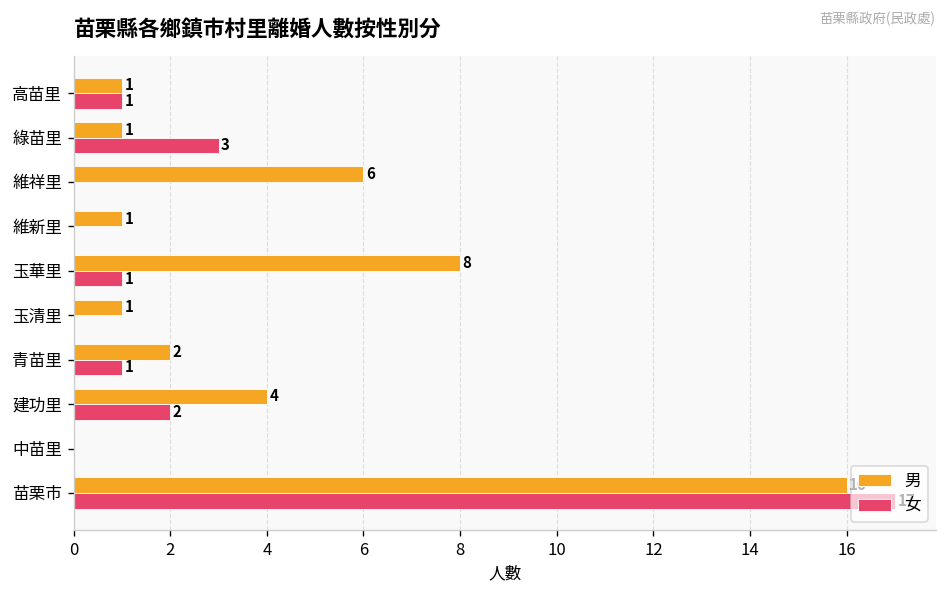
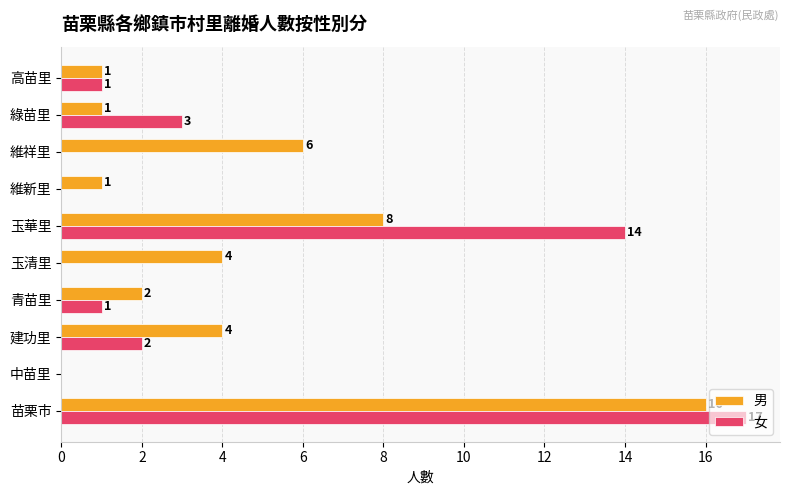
女, 玉華里: 1 -> 14
男, 玉清里: 1 -> 4
